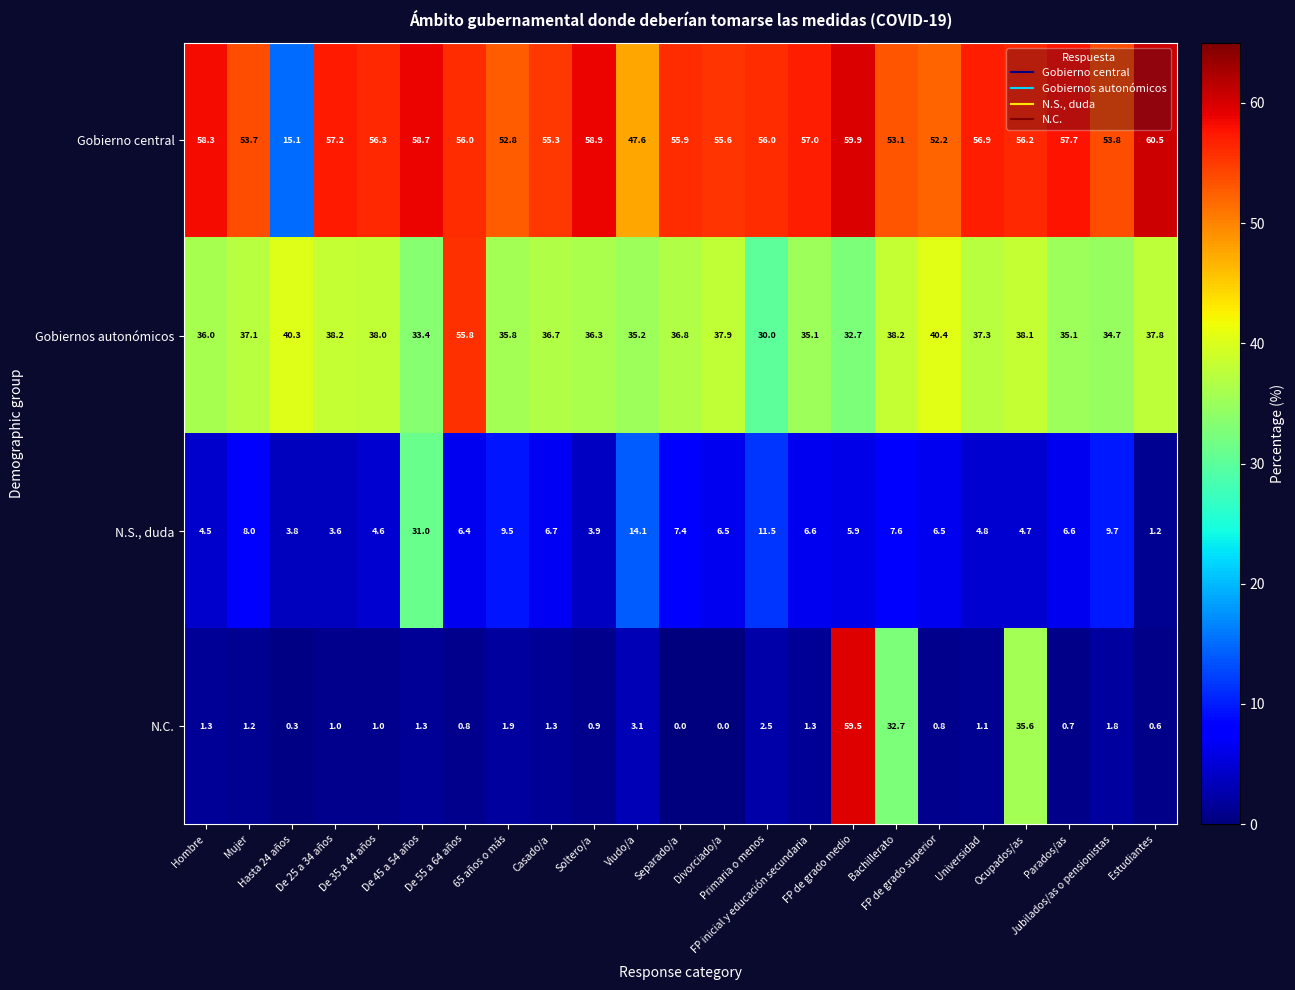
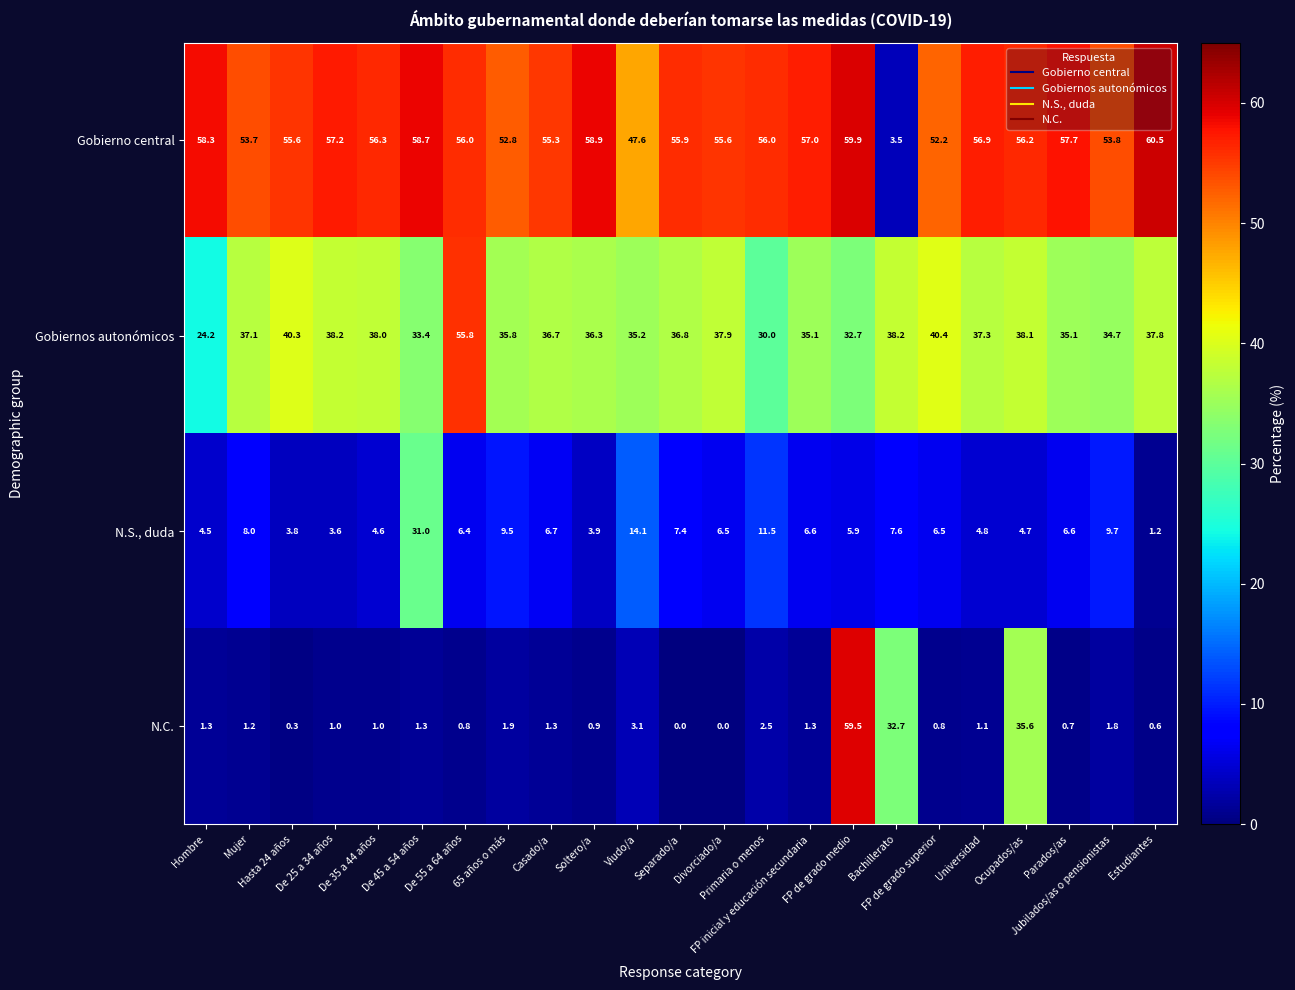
Gobierno central, Hasta 24 años: 15.1 -> 55.6
Gobierno central, Bachillerato: 53.1 -> 3.5
Gobiernos autonómicos, Hombre: 36.0 -> 24.2
